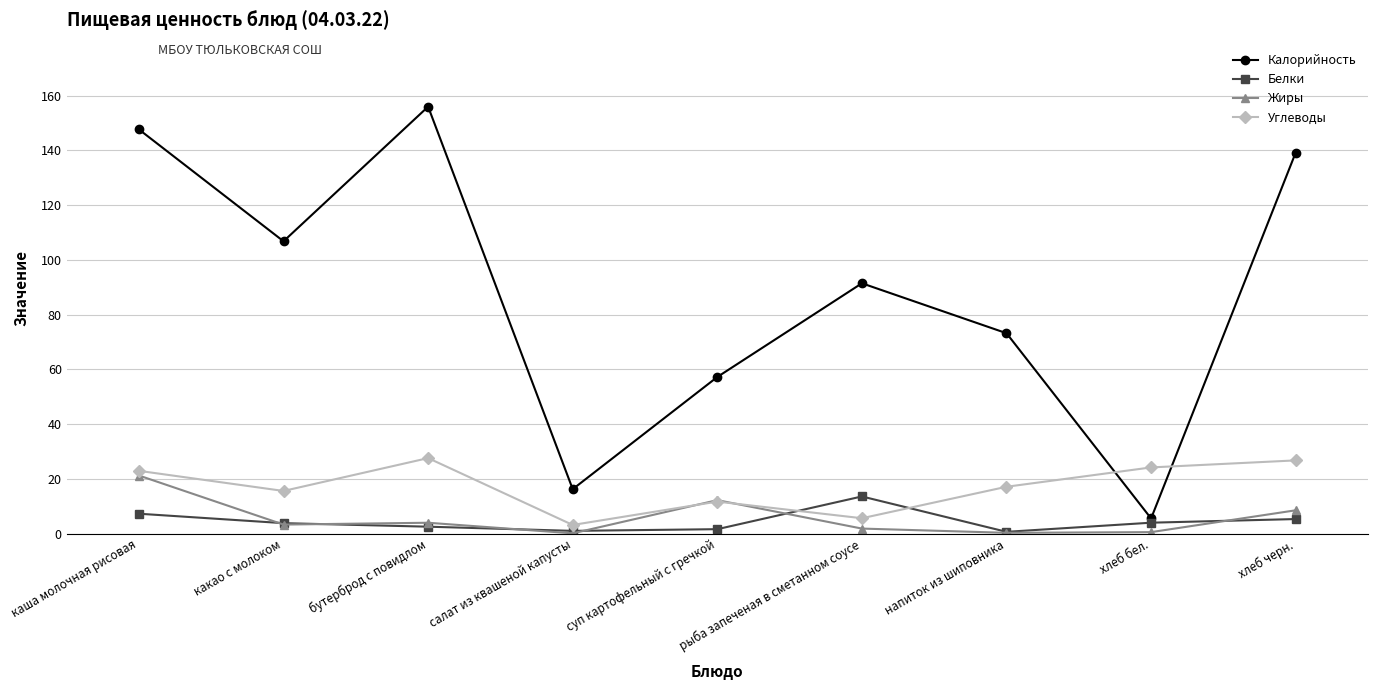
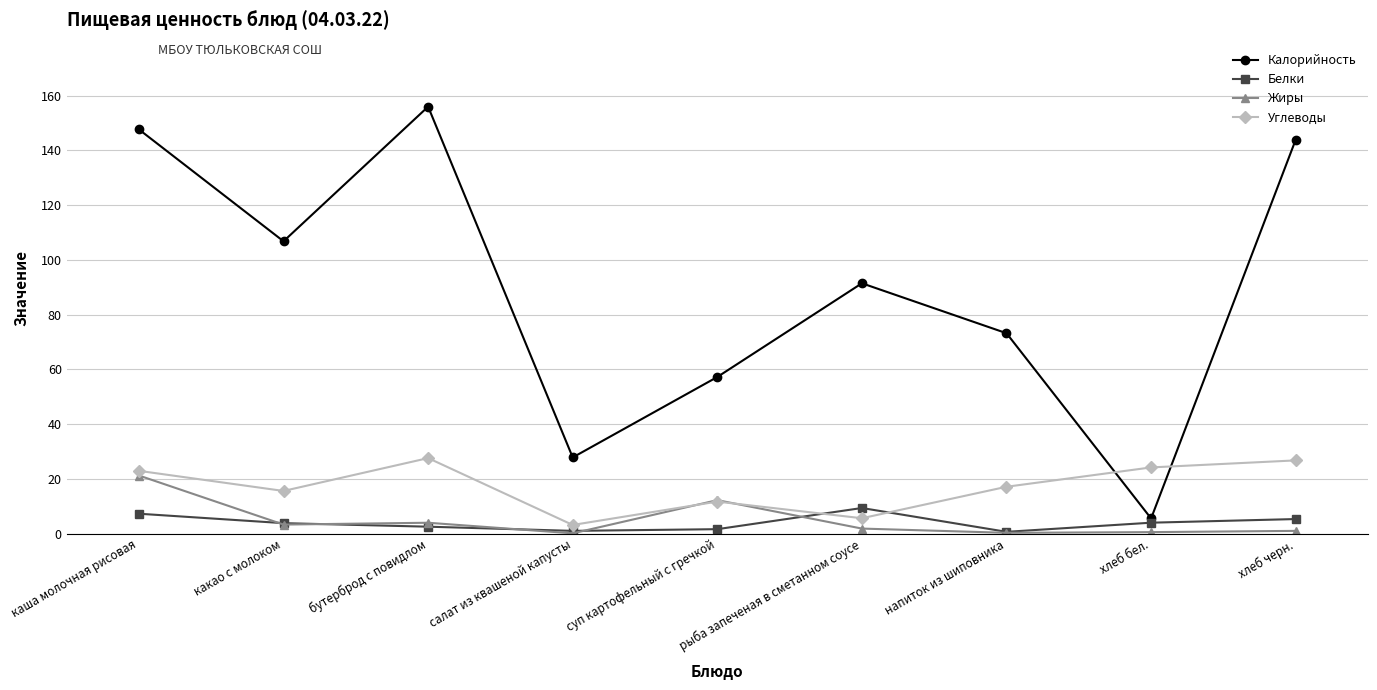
Калорийность, салат из квашеной капусты: 16 -> 28
Белки, рыба запеченая в сметанном соусе: 14 -> 9
Калорийность, хлеб черн.: 139 -> 144
Жиры, хлеб черн.: 8 -> 1
